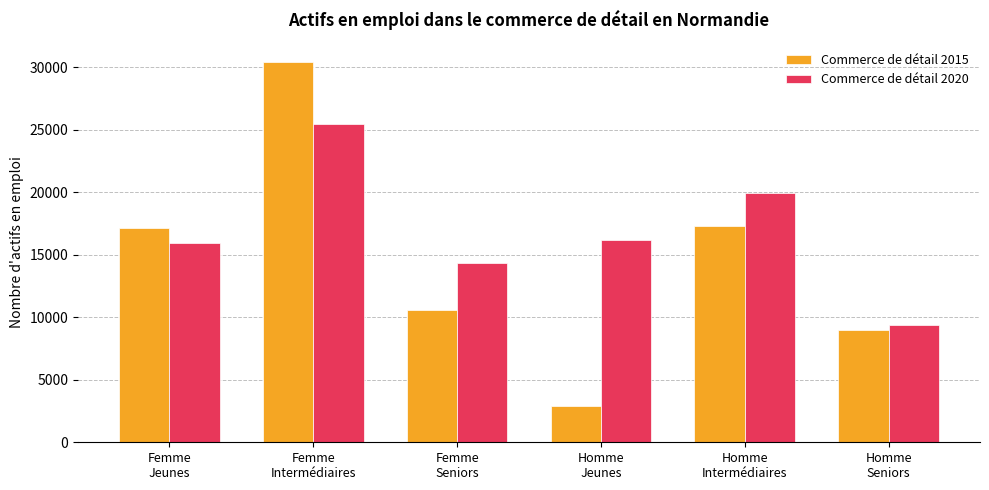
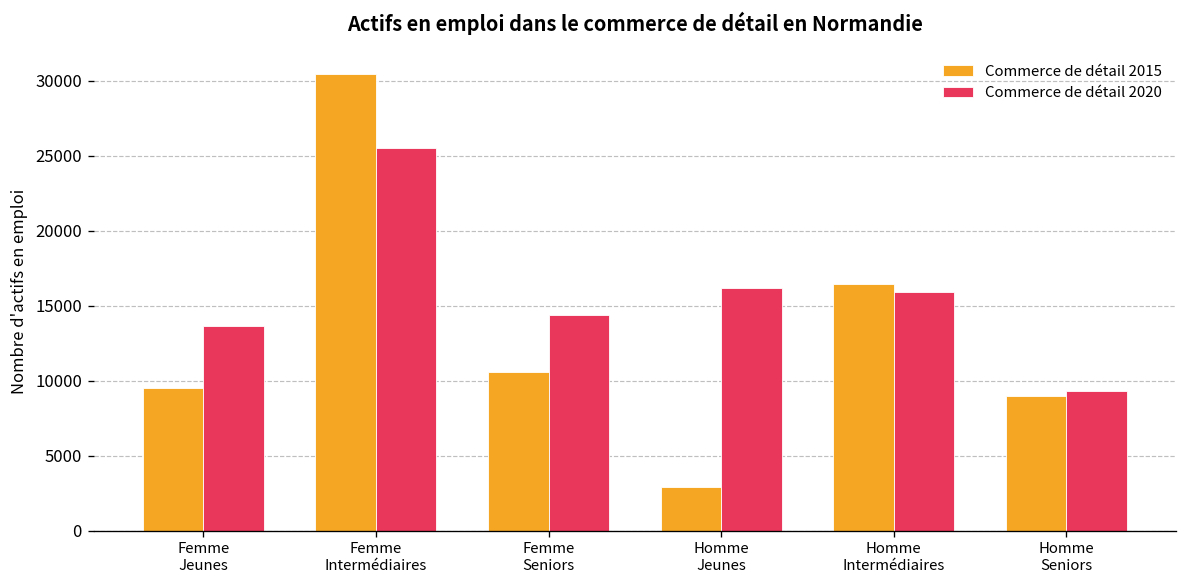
Commerce de détail 2015, Femme Jeunes: 17200 -> 9500
Commerce de détail 2020, Femme Jeunes: 16000 -> 13600
Commerce de détail 2015, Homme Intermédiaires: 17300 -> 16500
Commerce de détail 2020, Homme Intermédiaires: 19900 -> 15900
